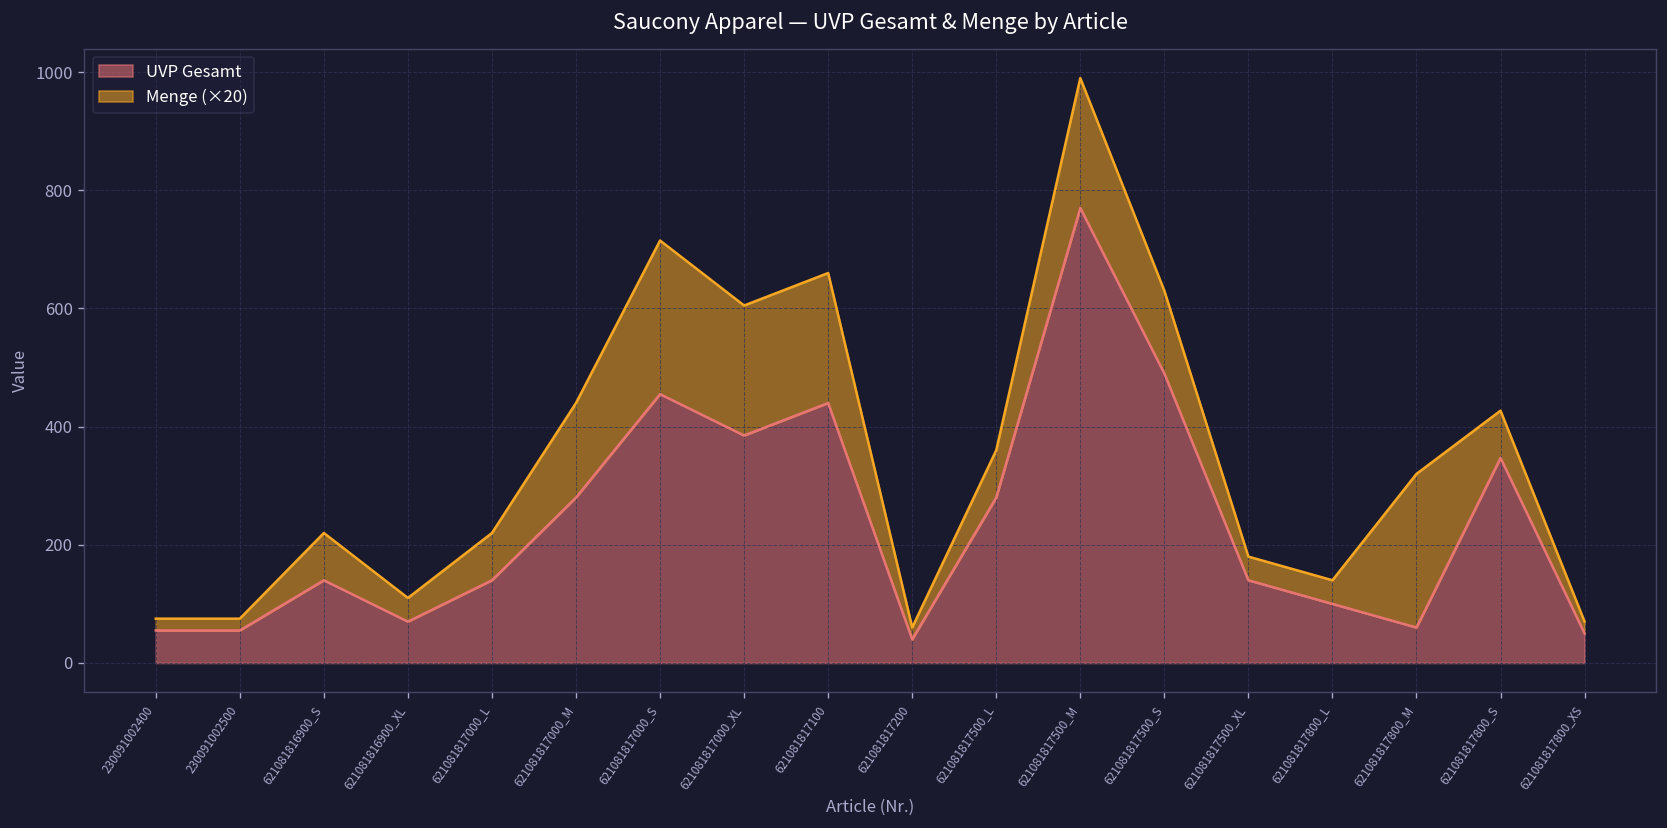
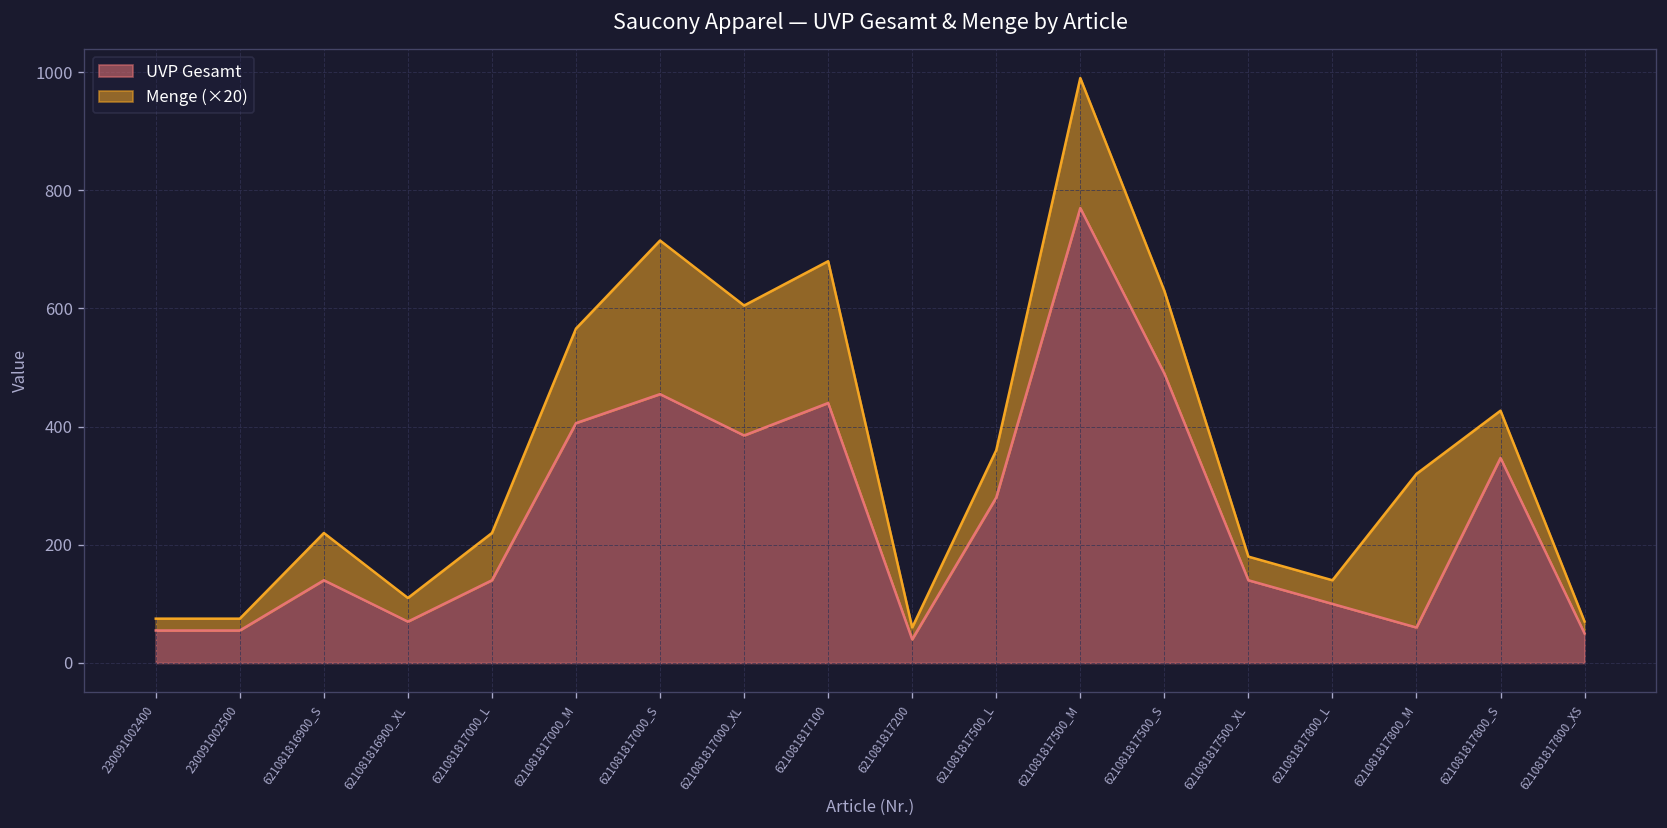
UVP Gesamt, 621081817000_M: 280 -> 410
Menge (×20), 621081817100: 220 -> 240
